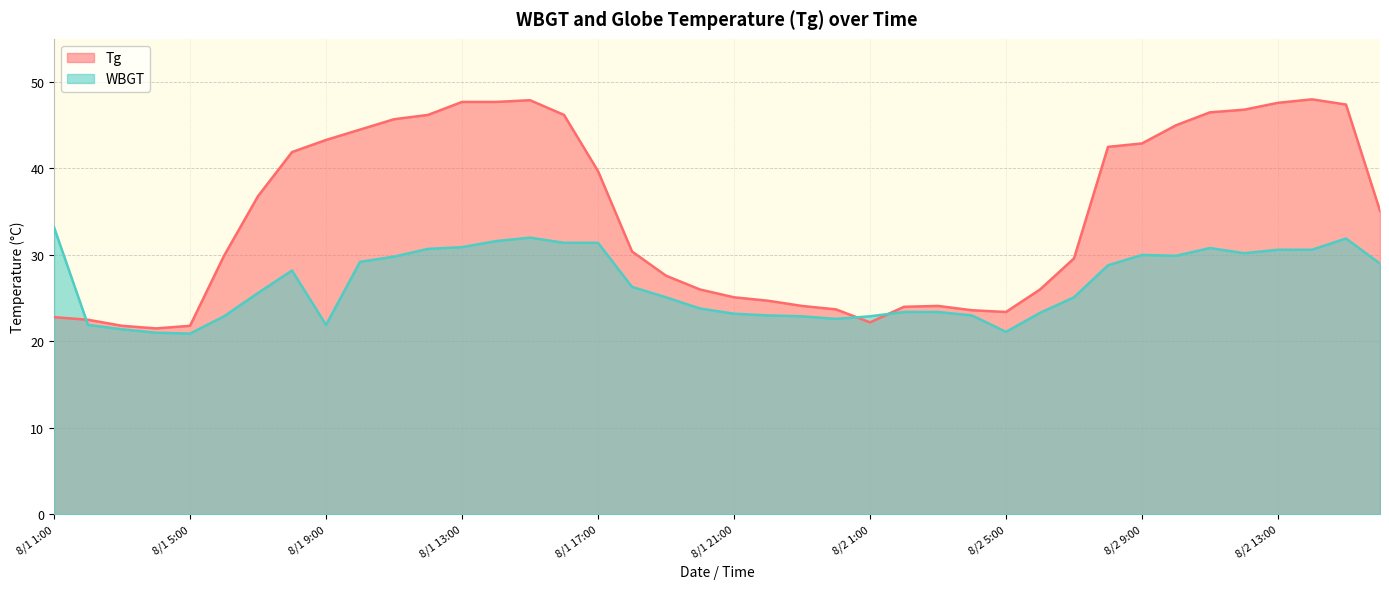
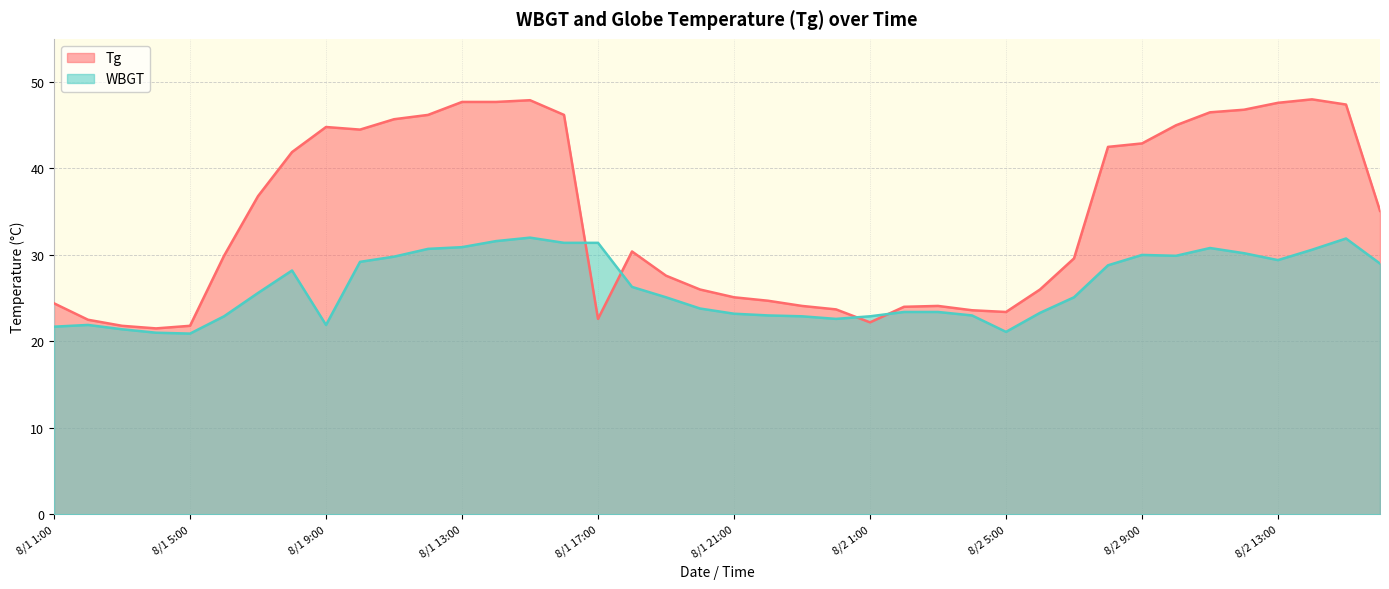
Tg, 8/1 1:00: 23 -> 24
WBGT, 8/1 1:00: 33 -> 22
Tg, 8/1 9:00: 43 -> 45
Tg, 8/1 17:00: 40 -> 23
WBGT, 8/2 13:00: 31 -> 29
